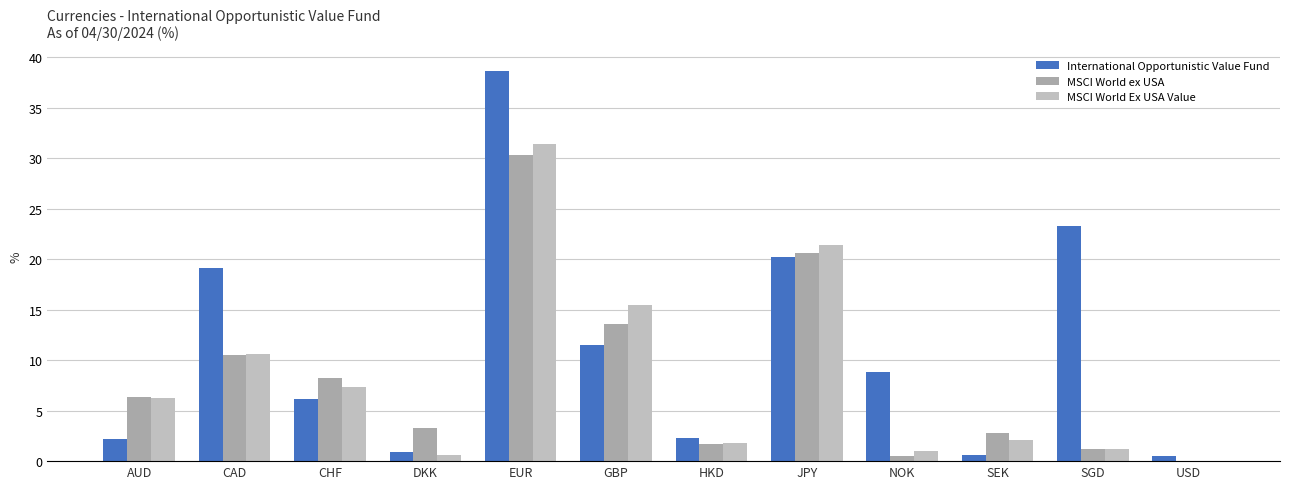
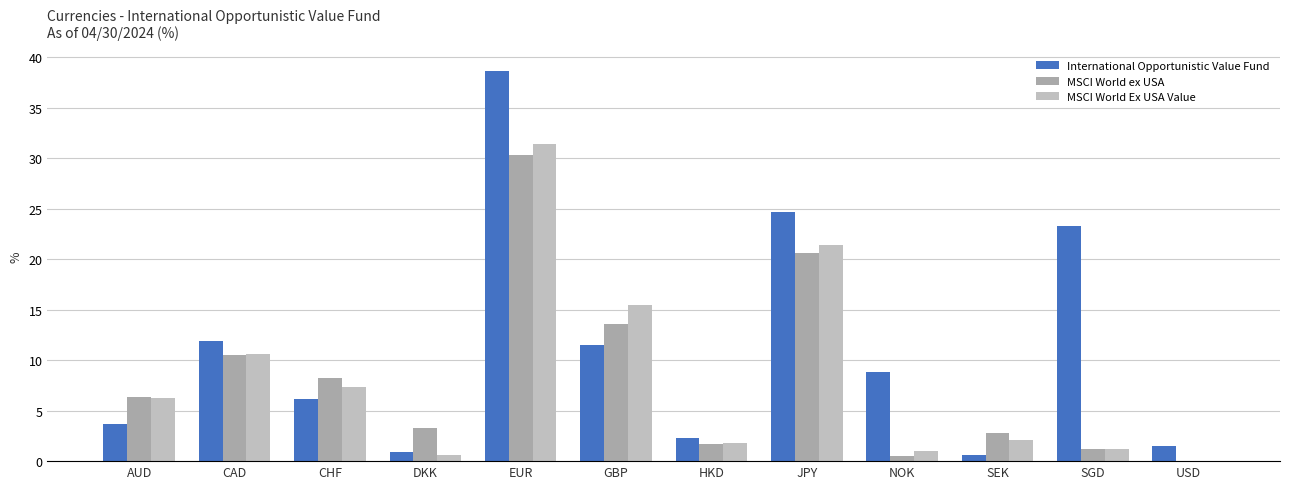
International Opportunistic Value Fund, AUD: 2.2 -> 3.7
International Opportunistic Value Fund, CAD: 19.1 -> 11.9
International Opportunistic Value Fund, JPY: 20.2 -> 24.7
International Opportunistic Value Fund, USD: 0.5 -> 1.5
